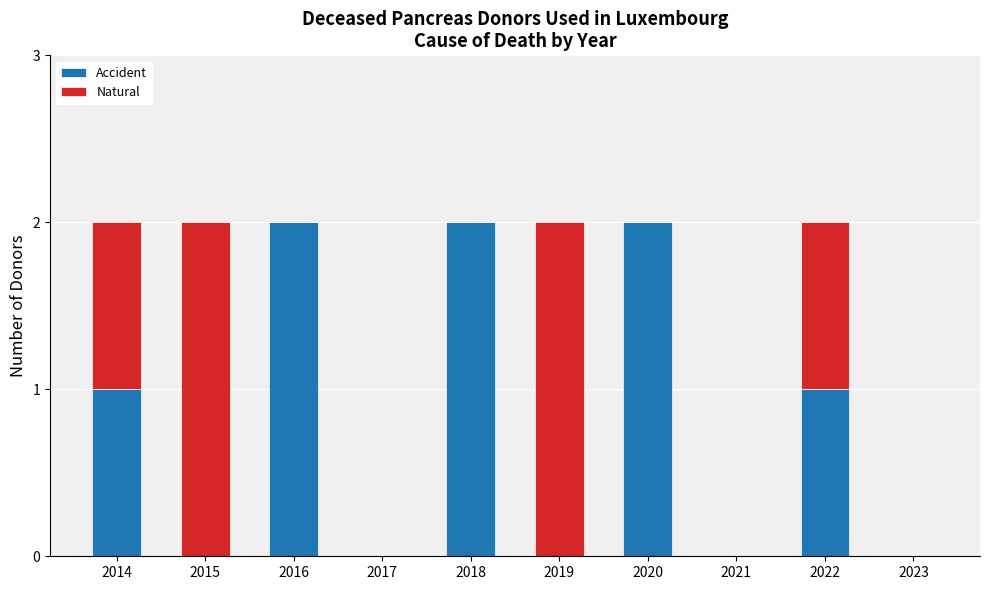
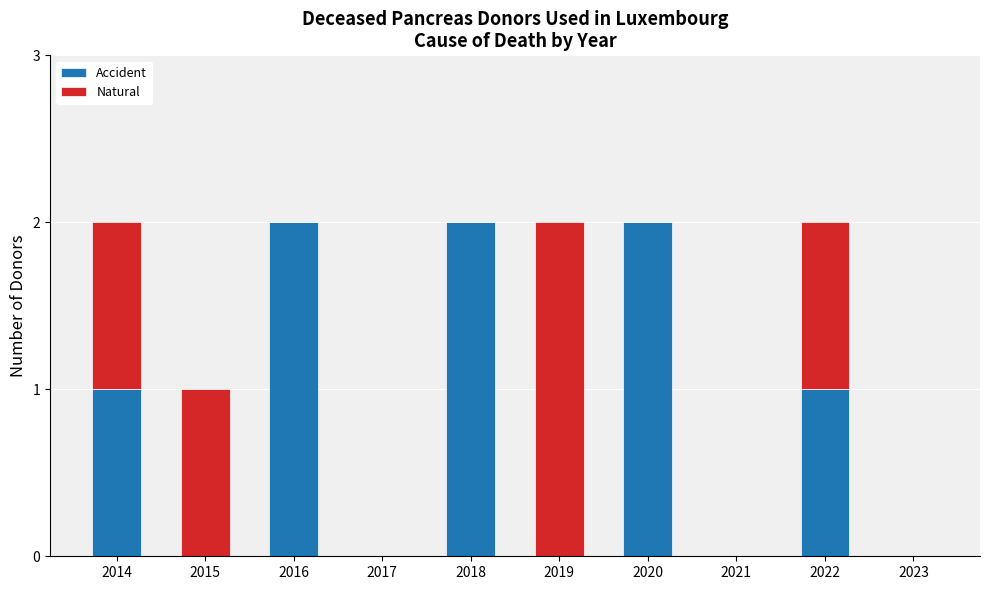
Natural, 2015: 2 -> 1
